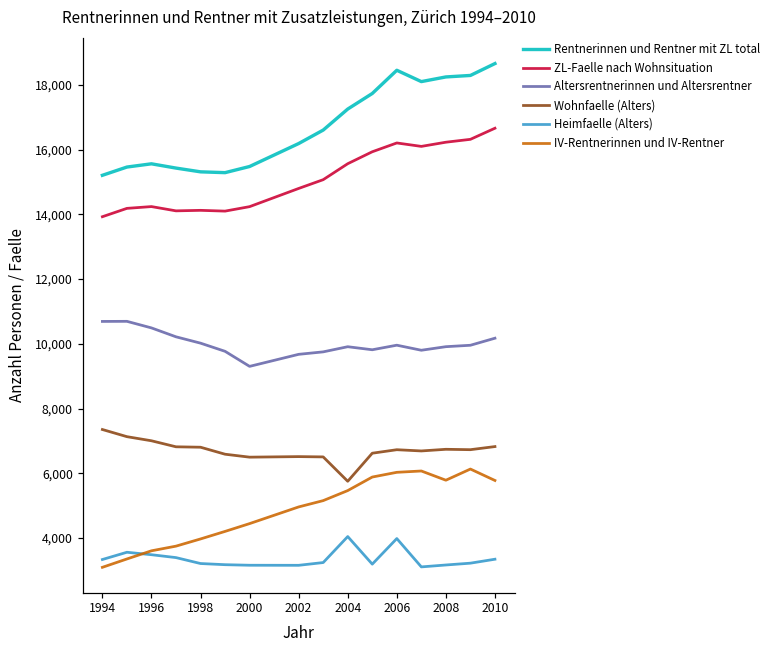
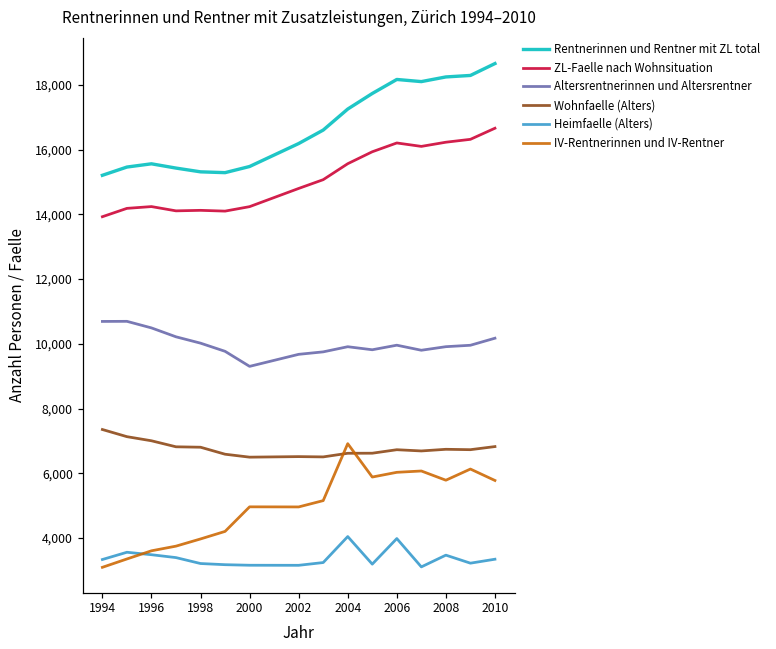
IV-Rentnerinnen und IV-Rentner, 2000: 4,400 -> 5,000
Wohnfaelle (Alters), 2004: 5,800 -> 6,600
IV-Rentnerinnen und IV-Rentner, 2004: 5,500 -> 6,900
Rentnerinnen und Rentner mit ZL total, 2006: 18,400 -> 18,200
Heimfaelle (Alters), 2008: 3,200 -> 3,500
